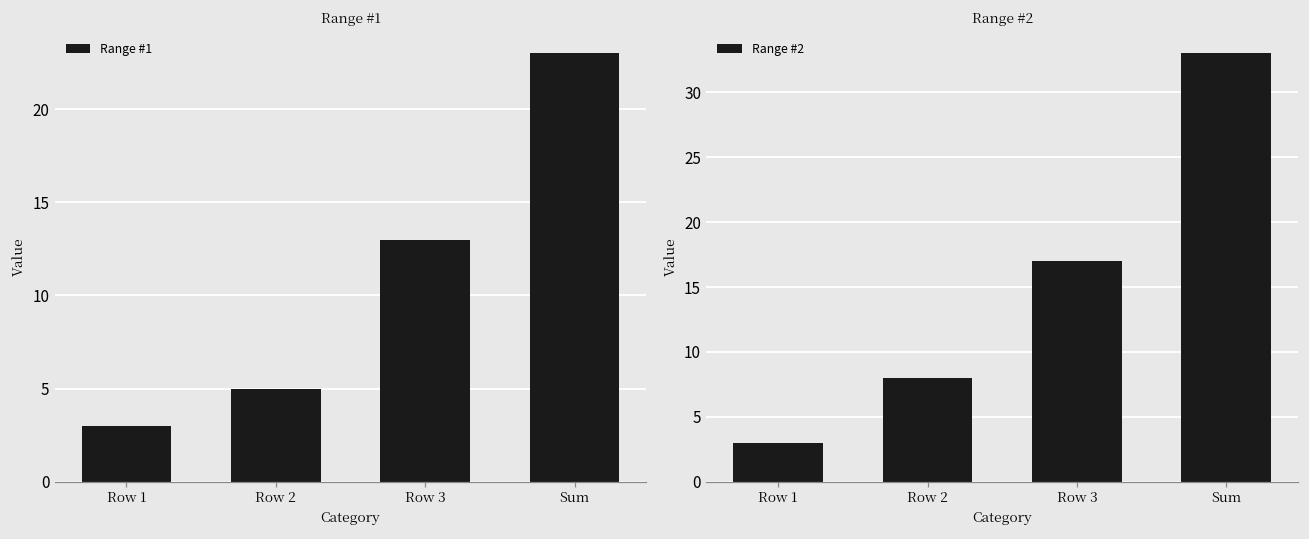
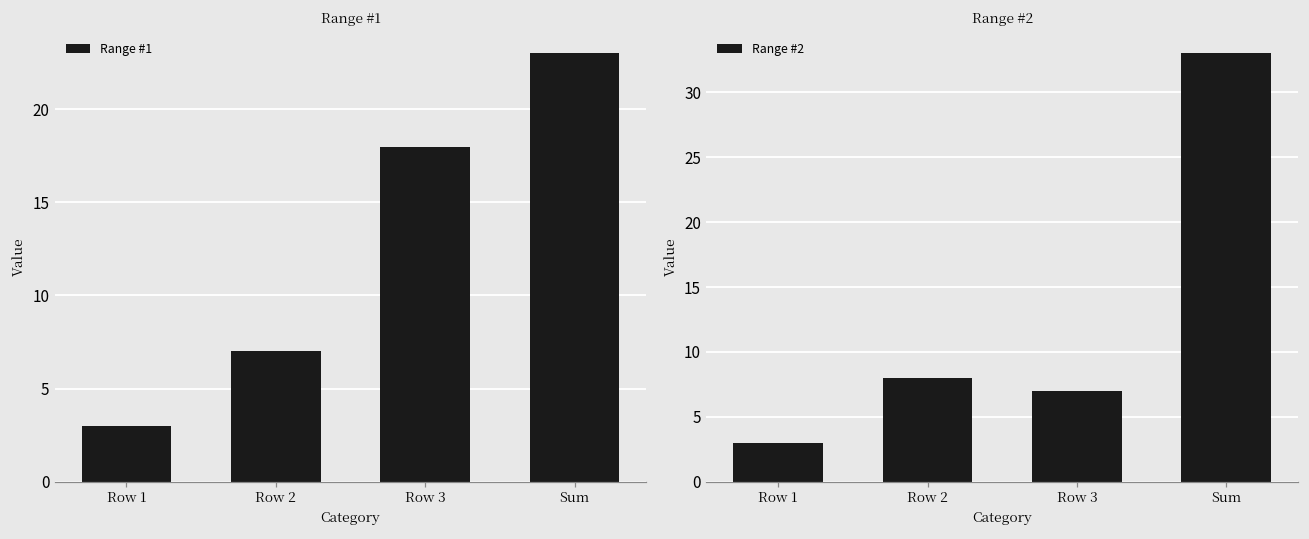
Range #1, Row 2: 5 -> 7
Range #1, Row 3: 13 -> 18
Range #2, Row 3: 17 -> 7
